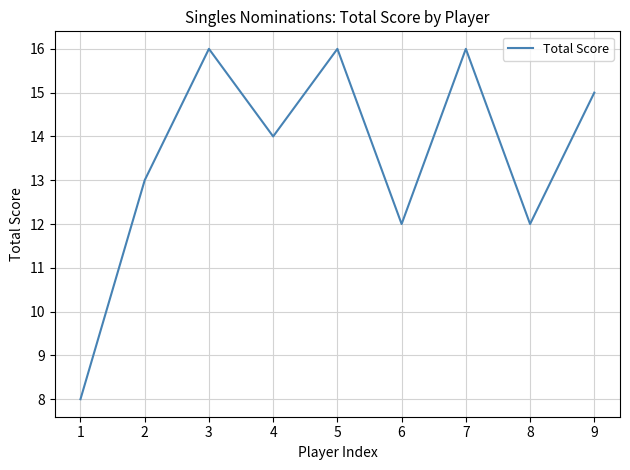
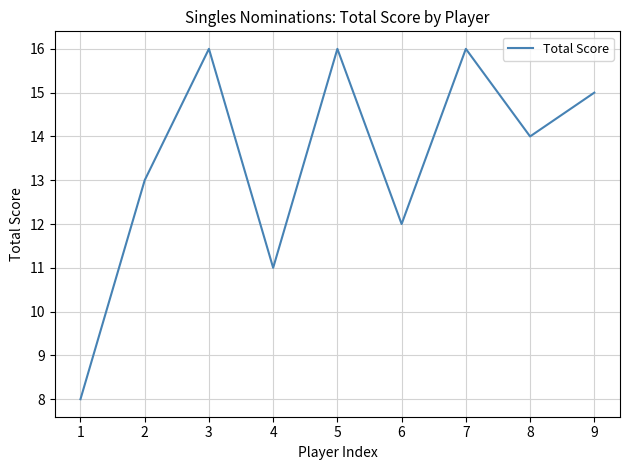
4: 14 -> 11
8: 12 -> 14
